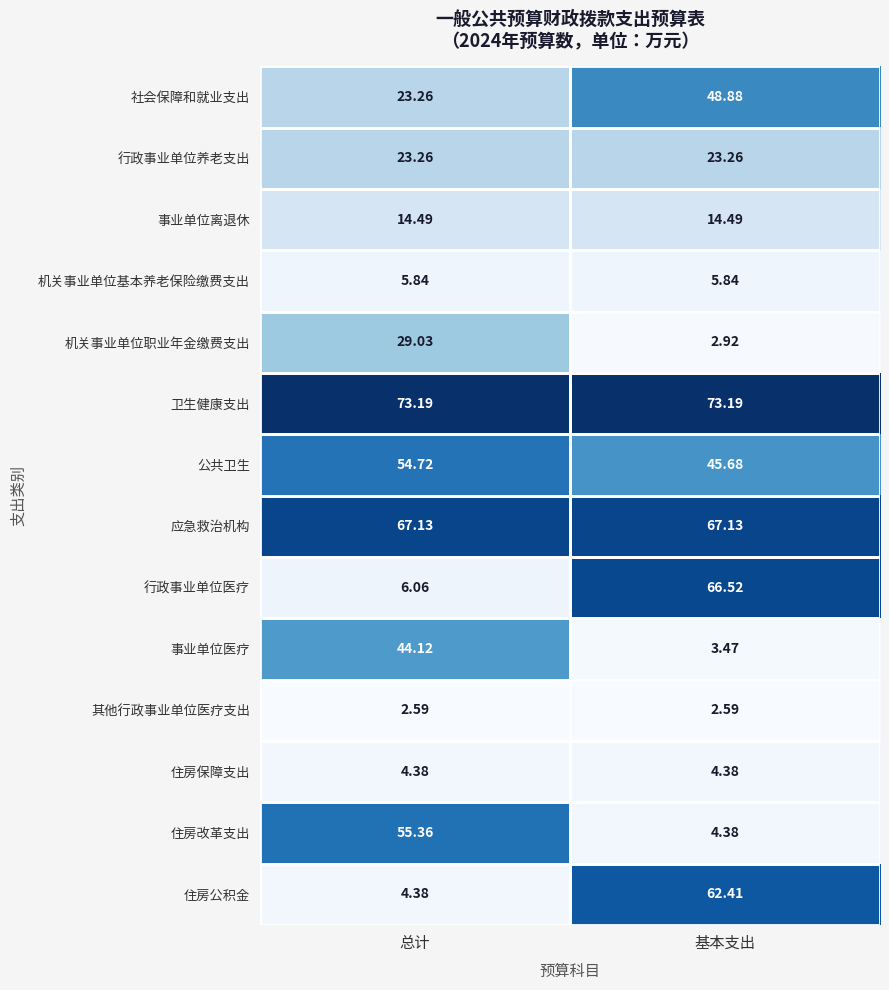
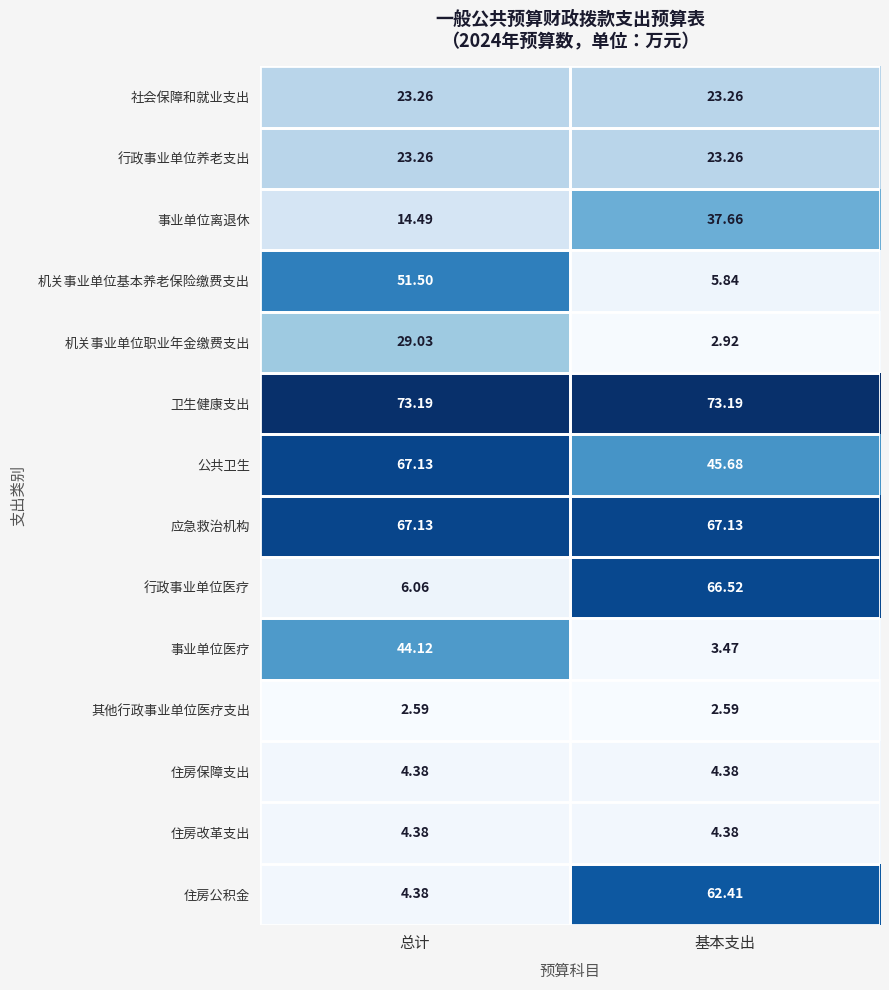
社会保障和就业支出, 基本支出: 48.88 -> 23.26
事业单位离退休, 基本支出: 14.49 -> 37.66
机关事业单位基本养老保险缴费支出, 总计: 5.84 -> 51.50
公共卫生, 总计: 54.72 -> 67.13
住房改革支出, 总计: 55.36 -> 4.38
